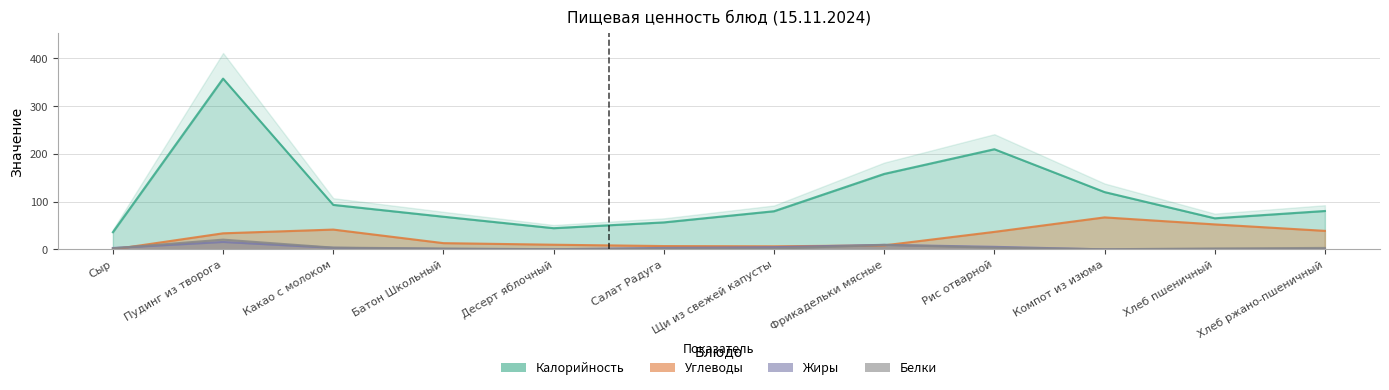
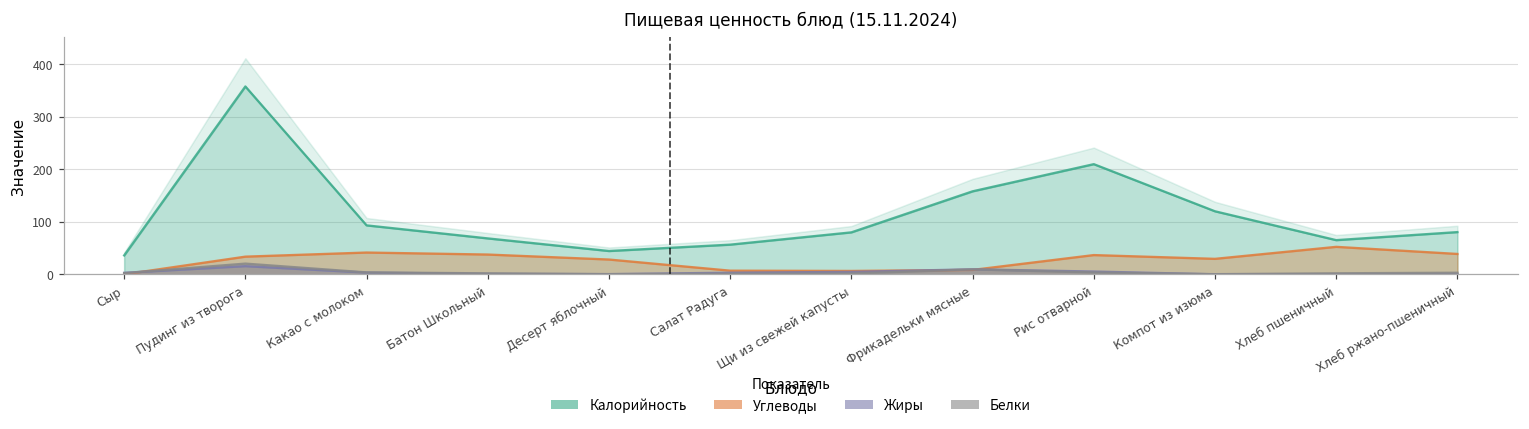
Углеводы, Батон Школьный: 10 -> 40
Углеводы, Десерт яблочный: 10 -> 30
Углеводы, Компот из изюма: 70 -> 30
